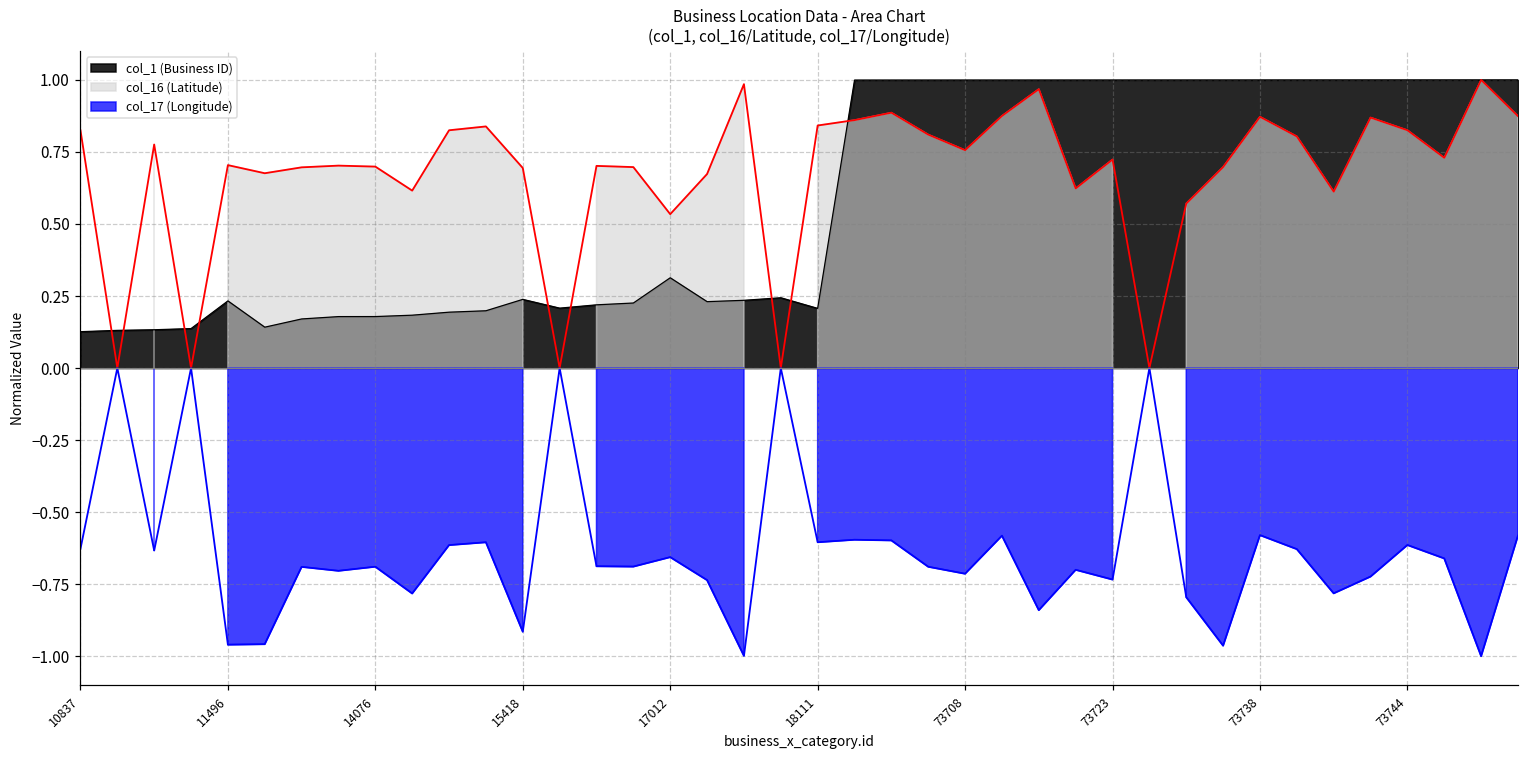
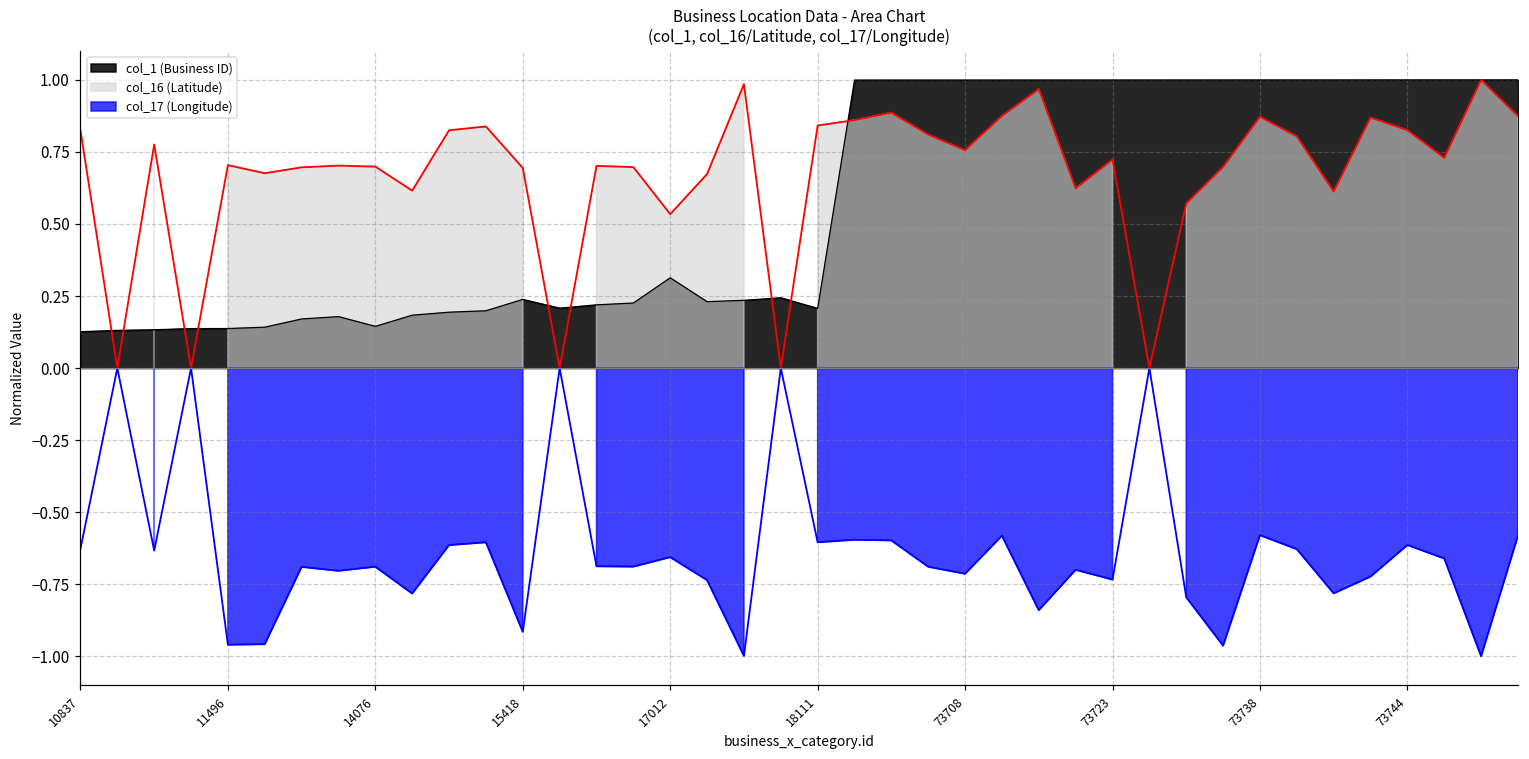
col_1 (Business ID), 11496: 0.23 -> 0.14
col_1 (Business ID), 14076: 0.18 -> 0.14
